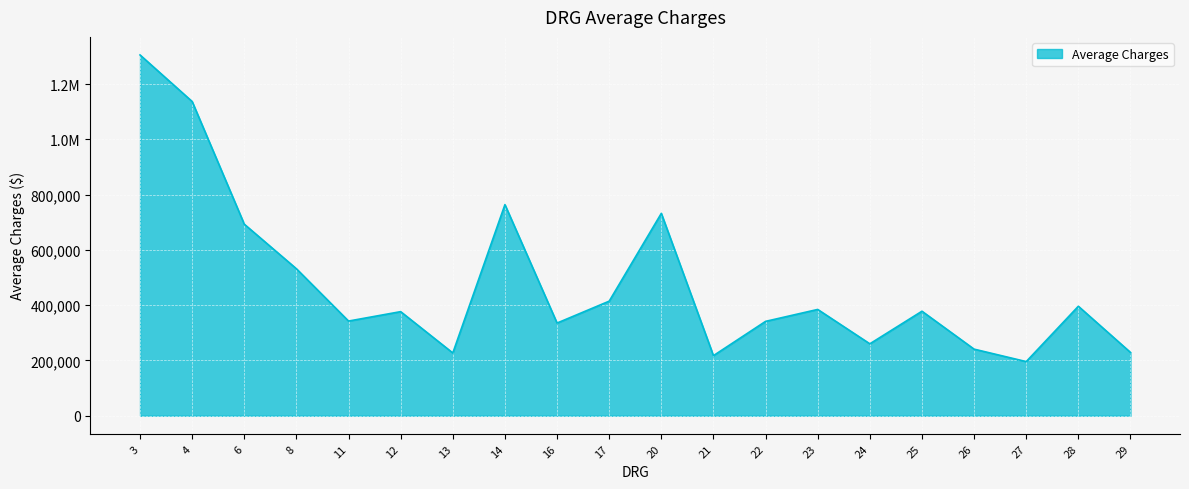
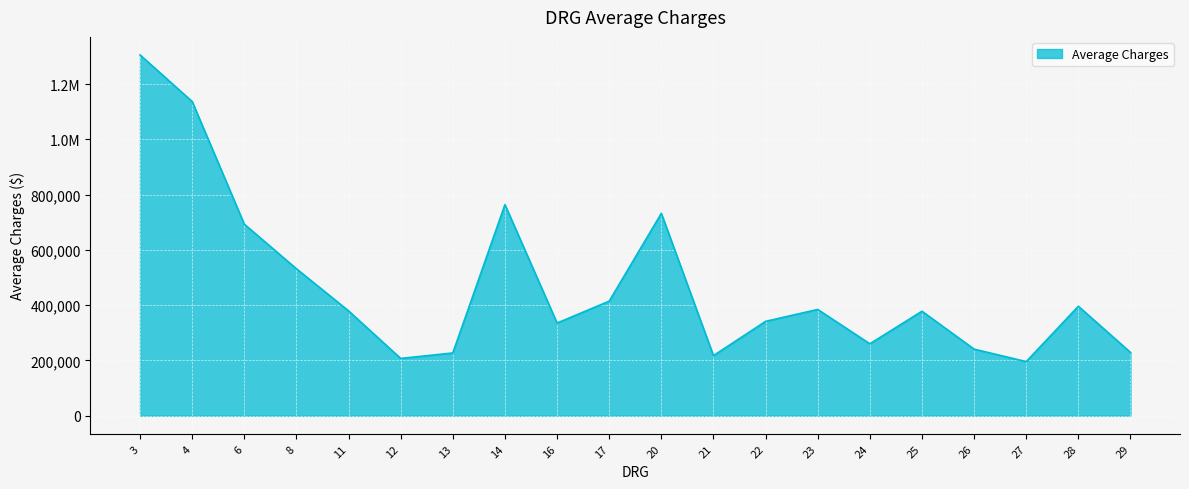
11: 340,000 -> 380,000
12: 380,000 -> 210,000
